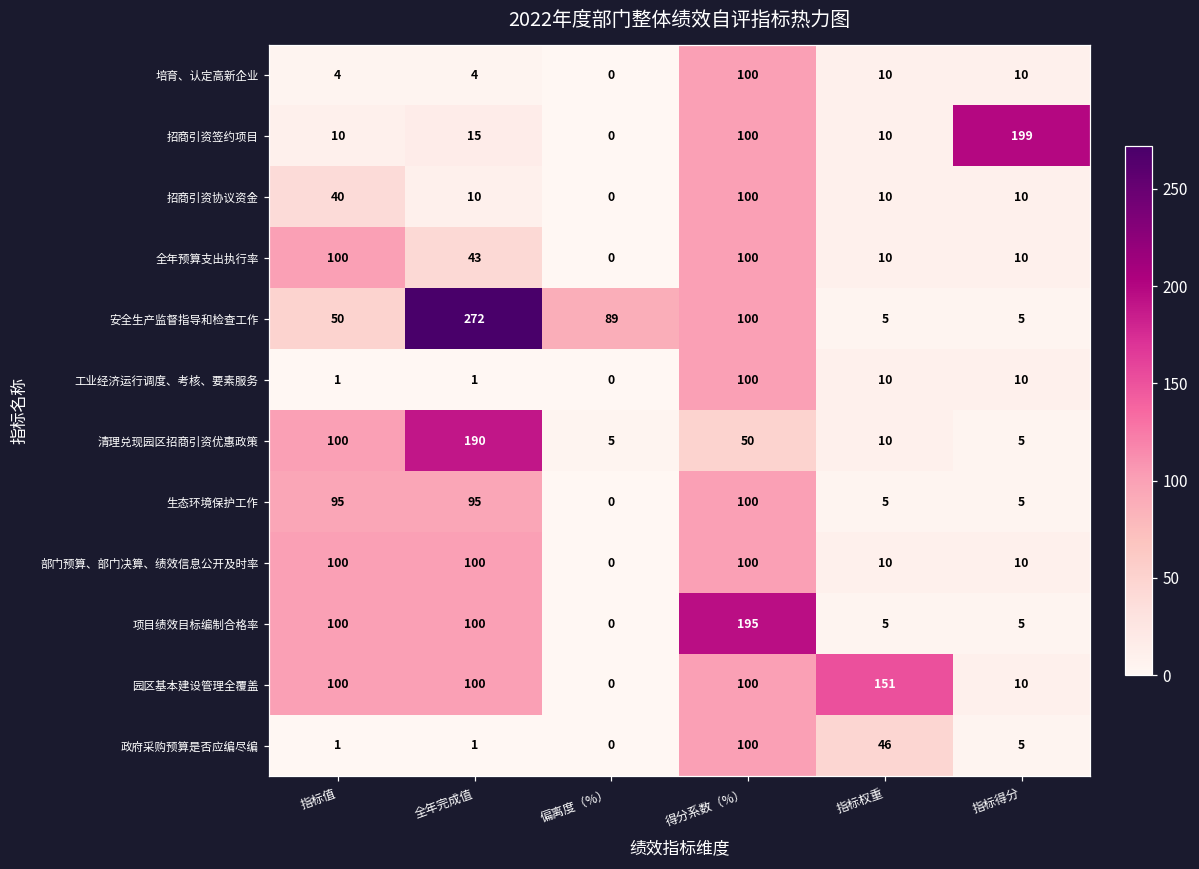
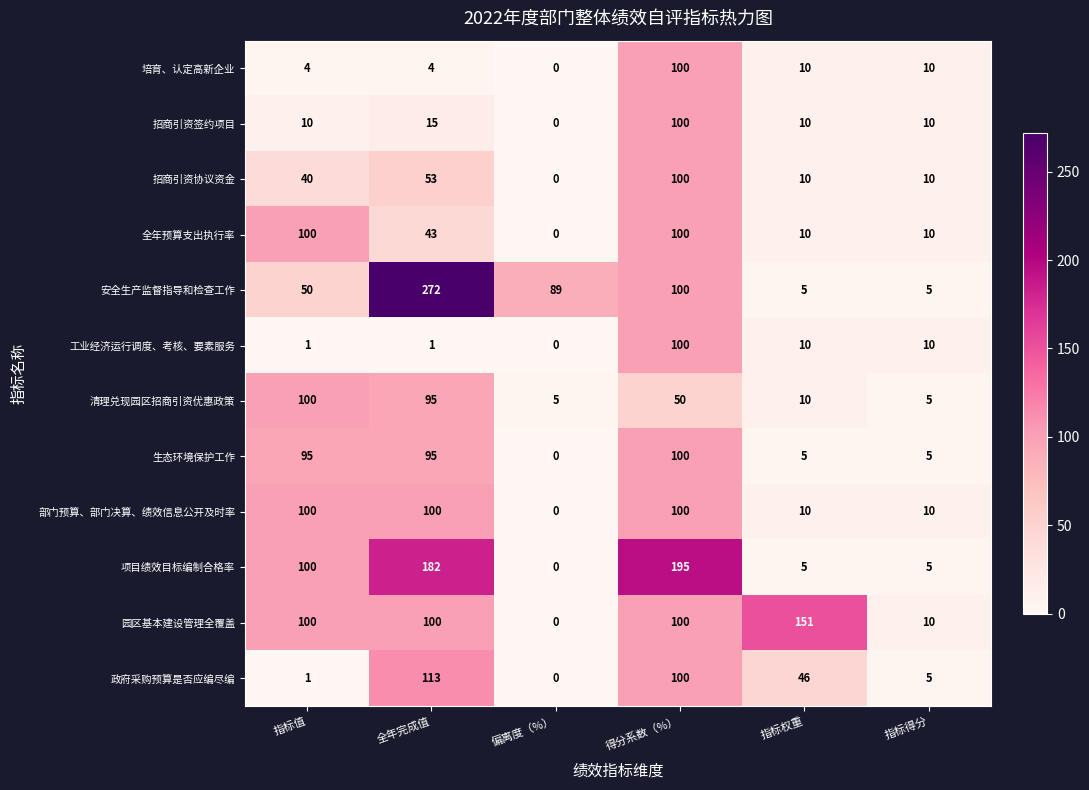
招商引资签约项目, 指标得分: 199 -> 10
招商引资协议资金, 全年完成值: 10 -> 53
清理兑现园区招商引资优惠政策, 全年完成值: 190 -> 95
项目绩效目标编制合格率, 全年完成值: 100 -> 182
政府采购预算是否应编尽编, 全年完成值: 1 -> 113
